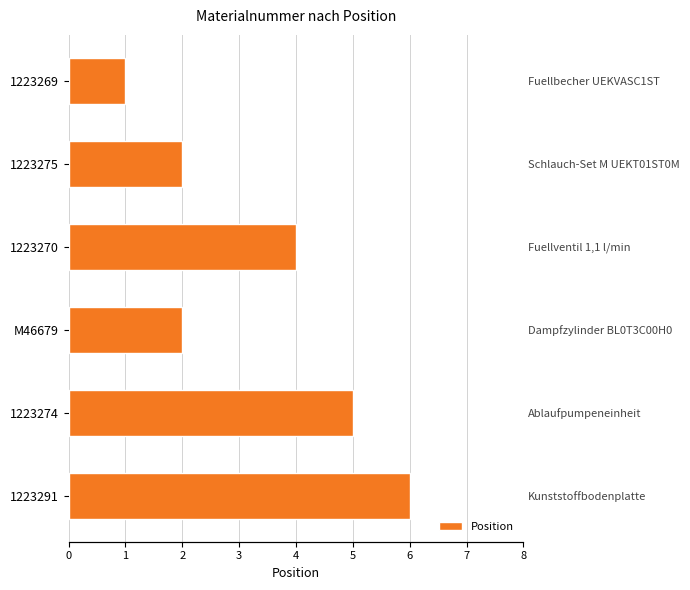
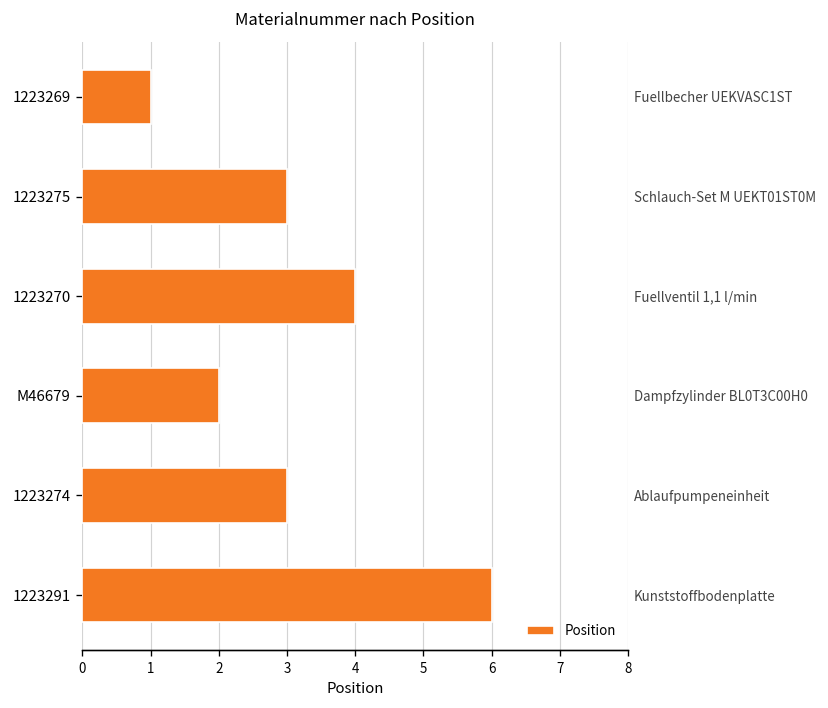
1223275: 2 -> 3
1223274: 5 -> 3
